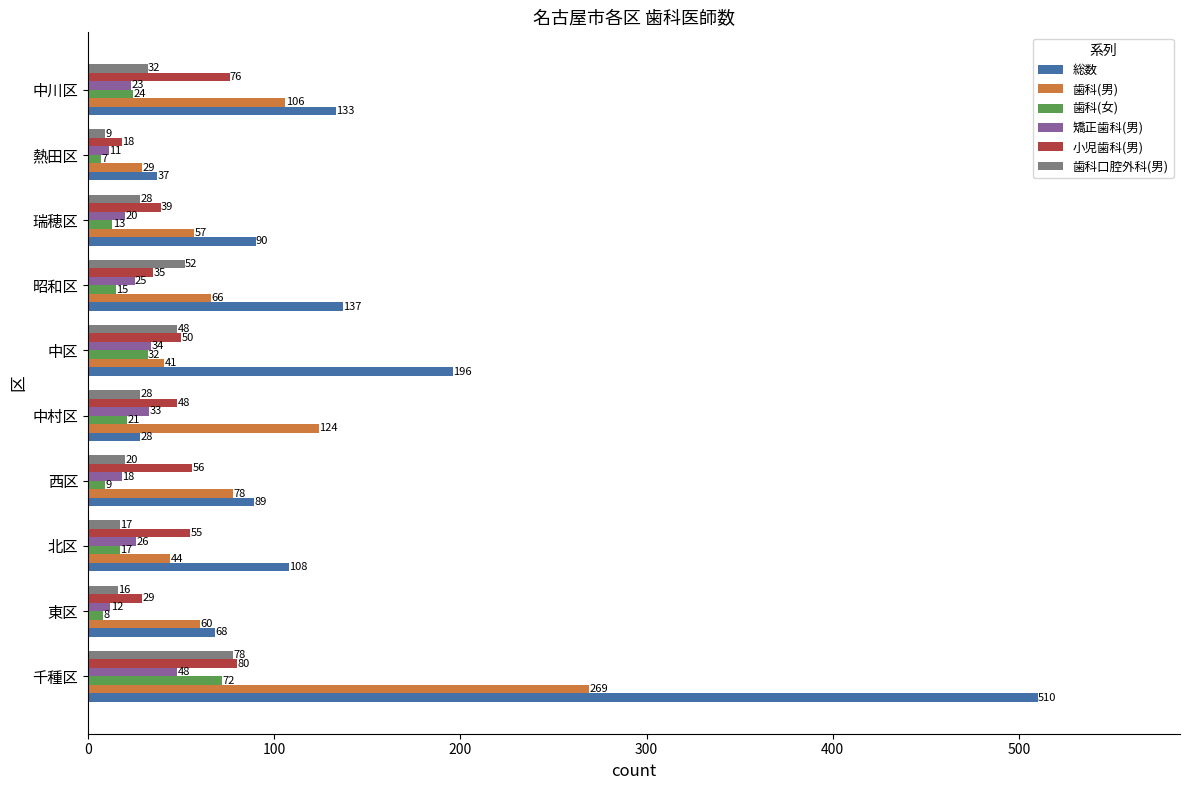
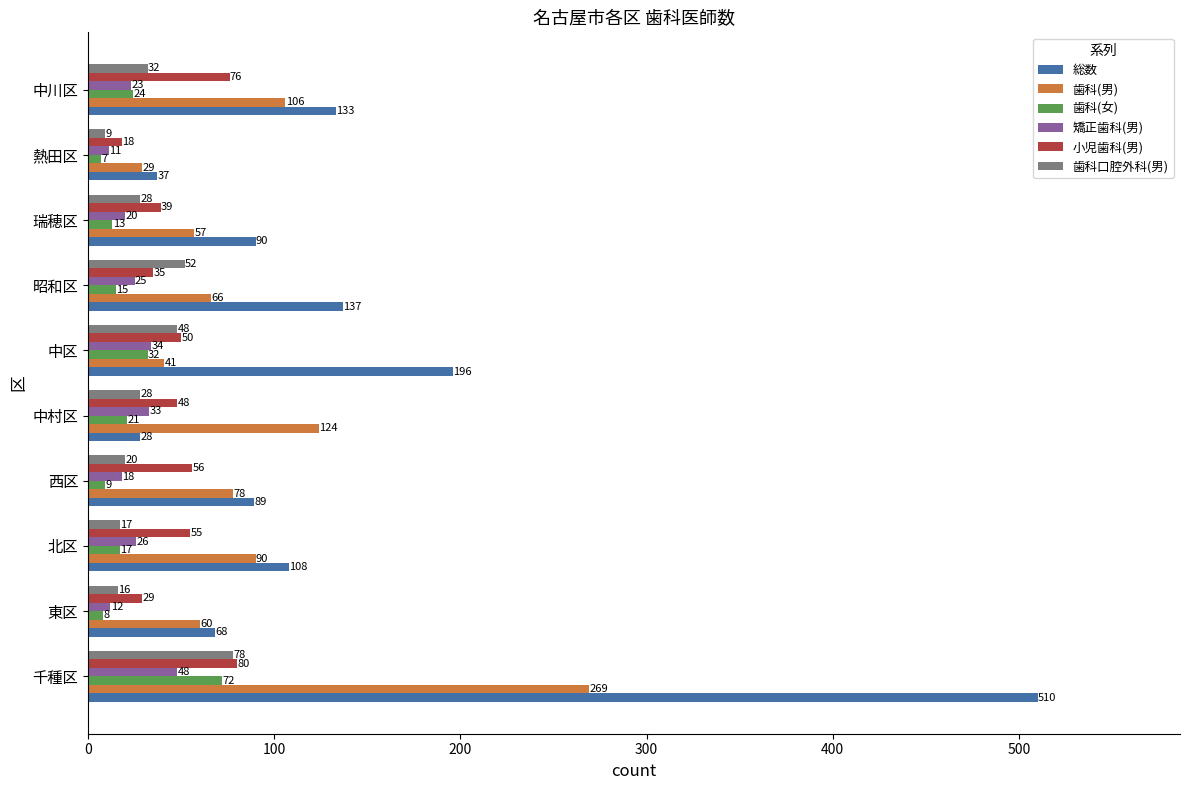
歯科(男), 北区: 44 -> 90
